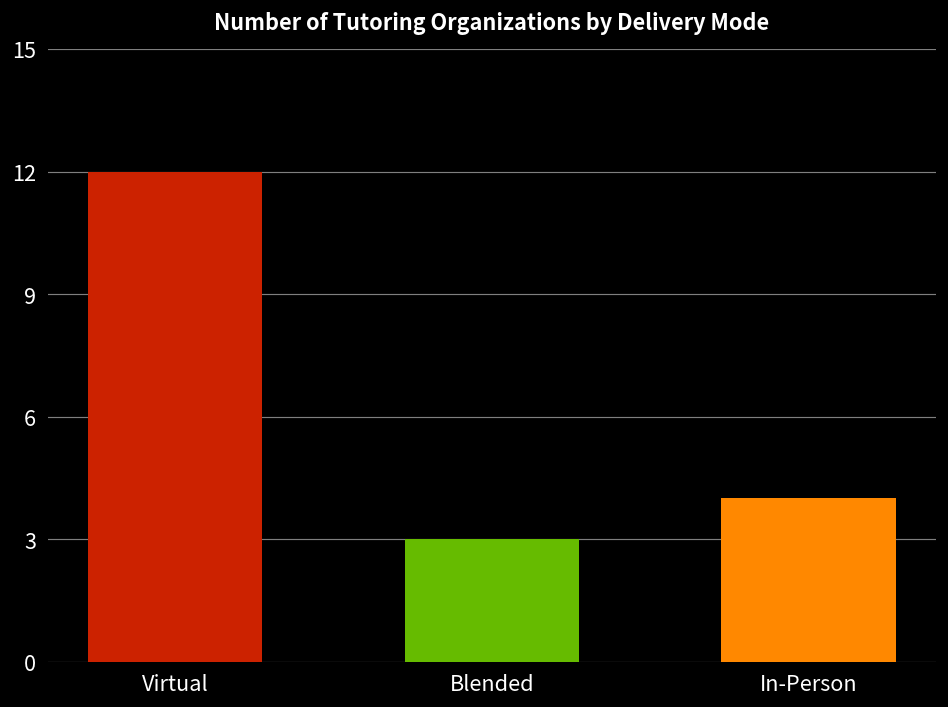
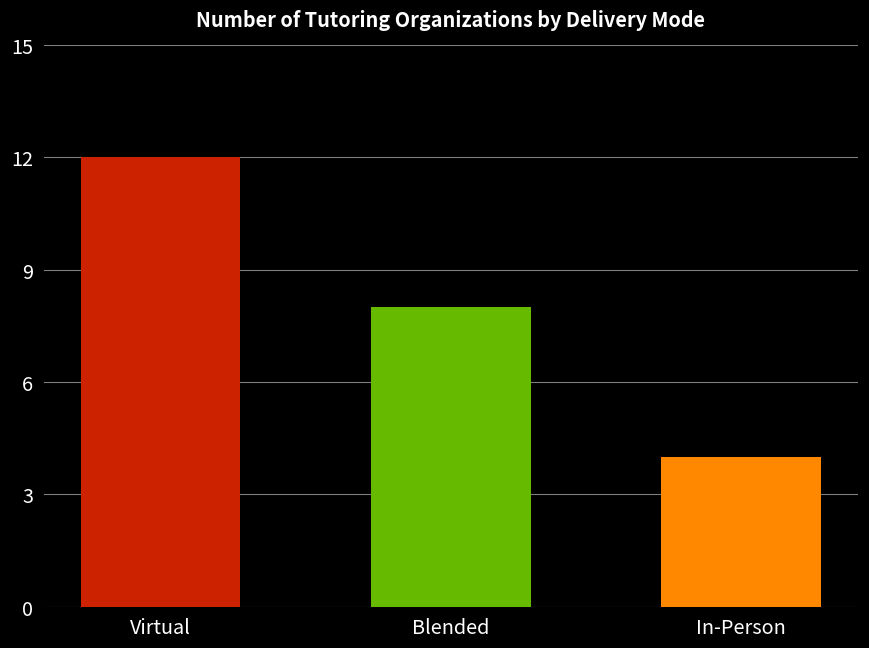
Blended: 3 -> 8
